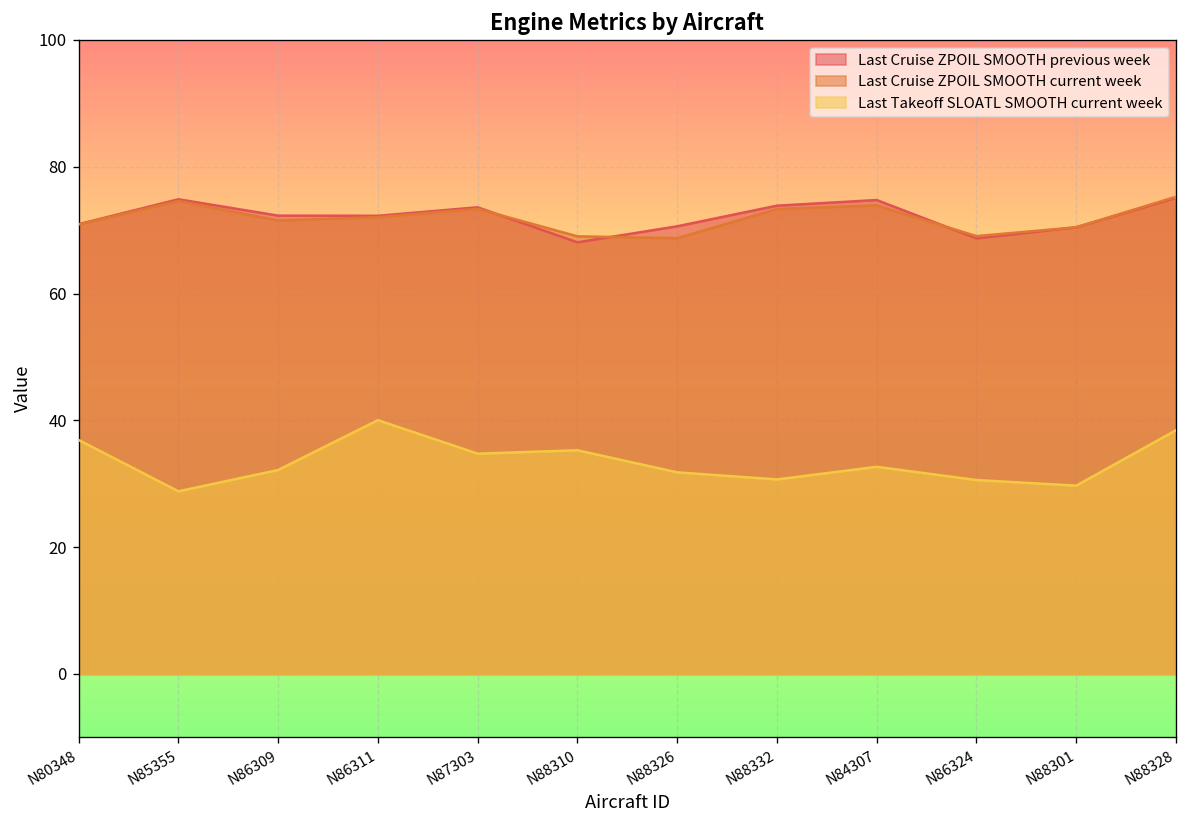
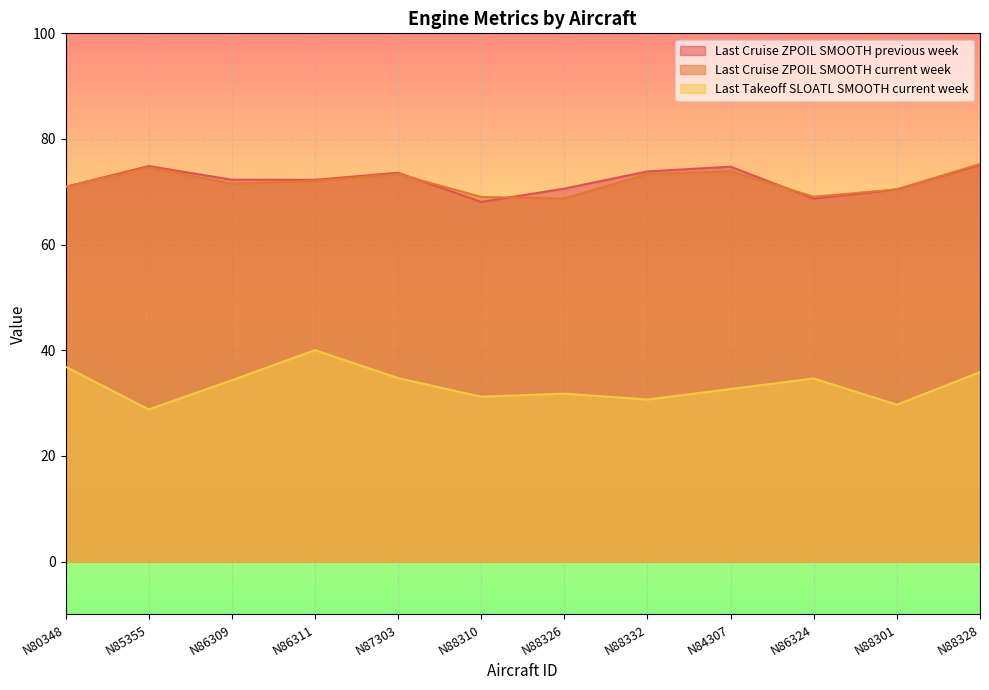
Last Takeoff SLOATL SMOOTH current week, N86309: 32 -> 34
Last Takeoff SLOATL SMOOTH current week, N88310: 35 -> 31
Last Takeoff SLOATL SMOOTH current week, N86324: 31 -> 35
Last Takeoff SLOATL SMOOTH current week, N88328: 38 -> 36
